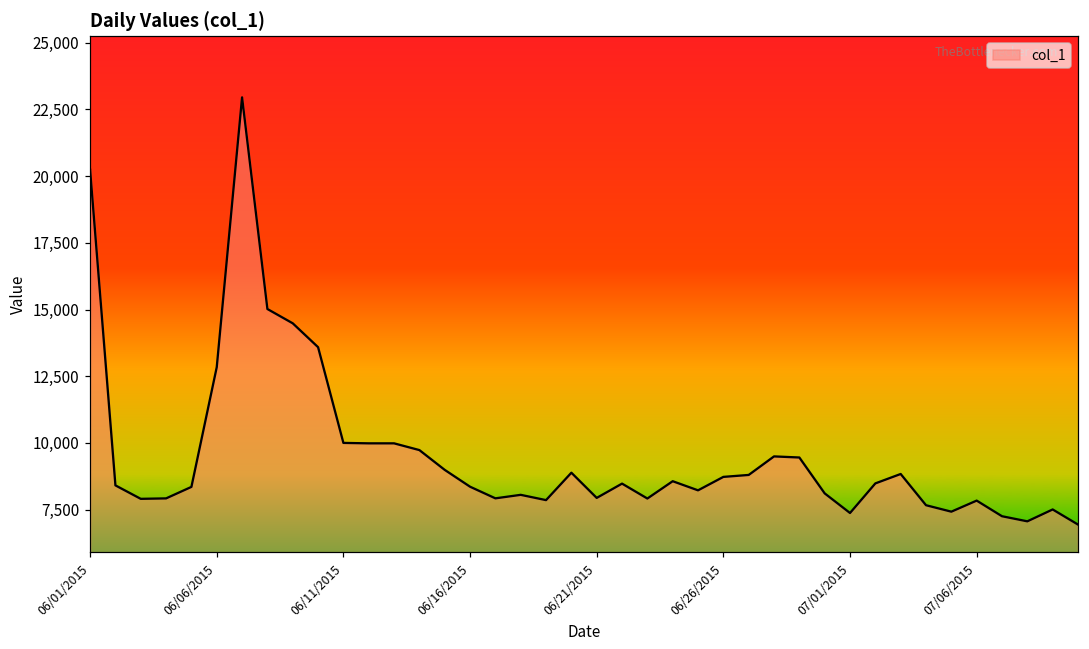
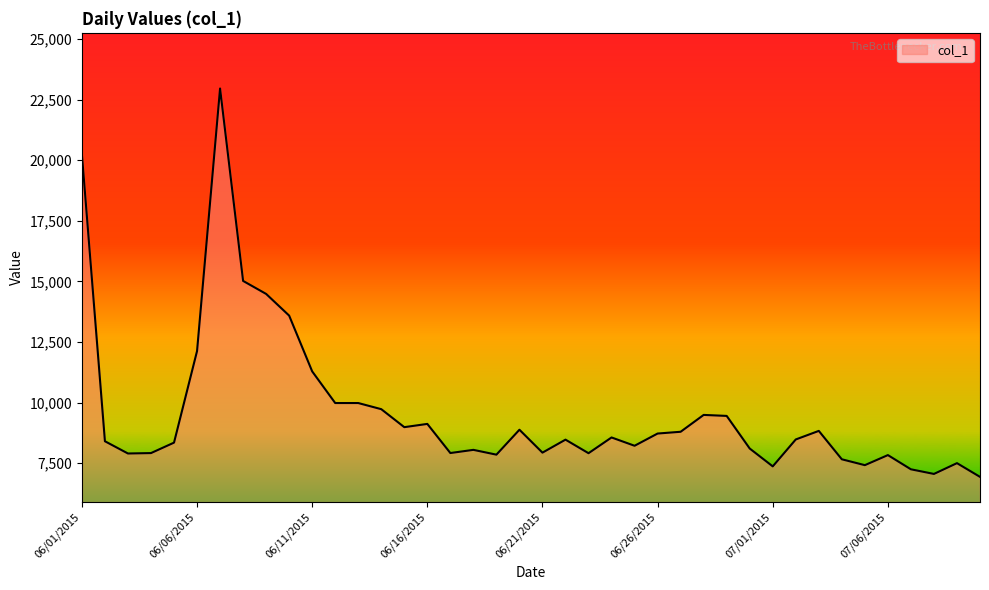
06/06/2015: 12,800 -> 12,100
06/11/2015: 10,000 -> 11,300
06/16/2015: 8,400 -> 9,100
